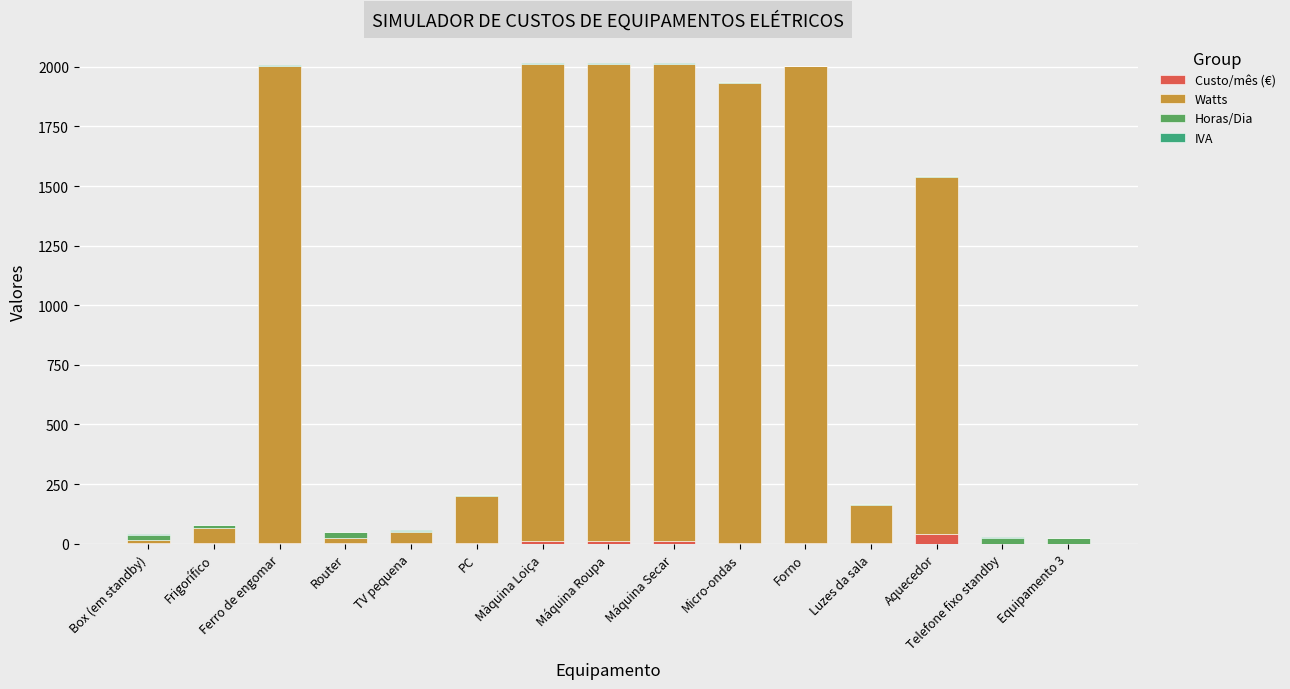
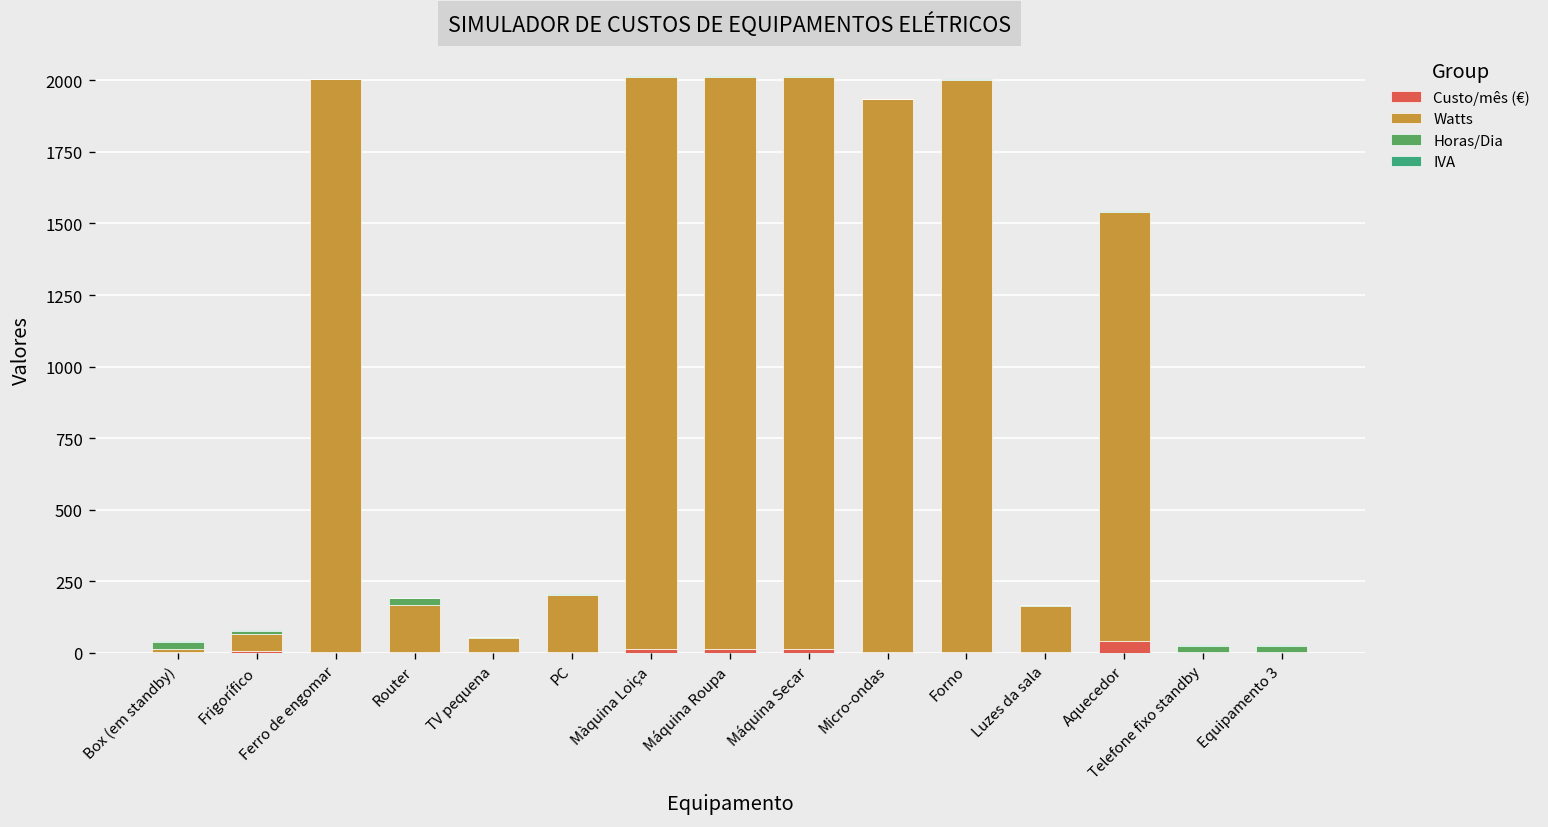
Watts, Router: 20 -> 160
